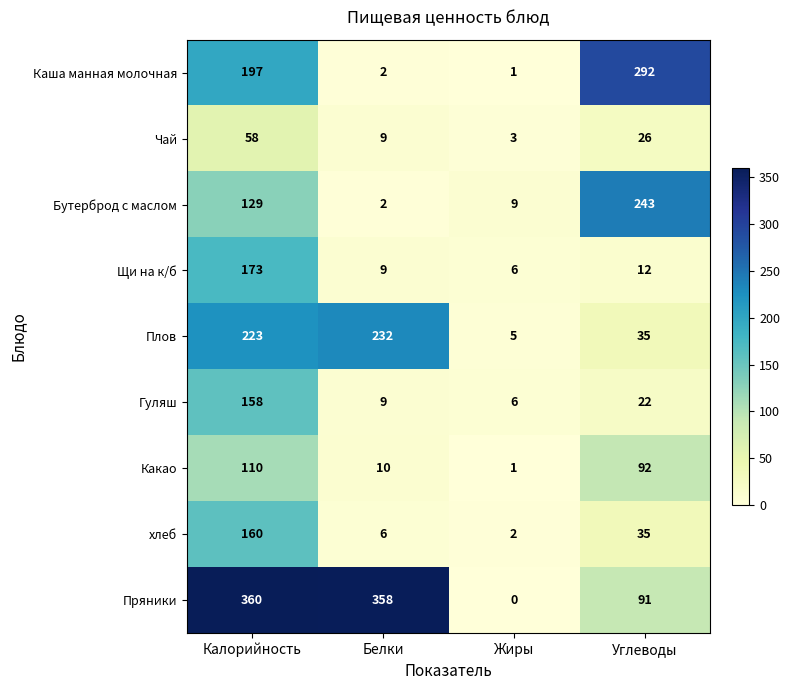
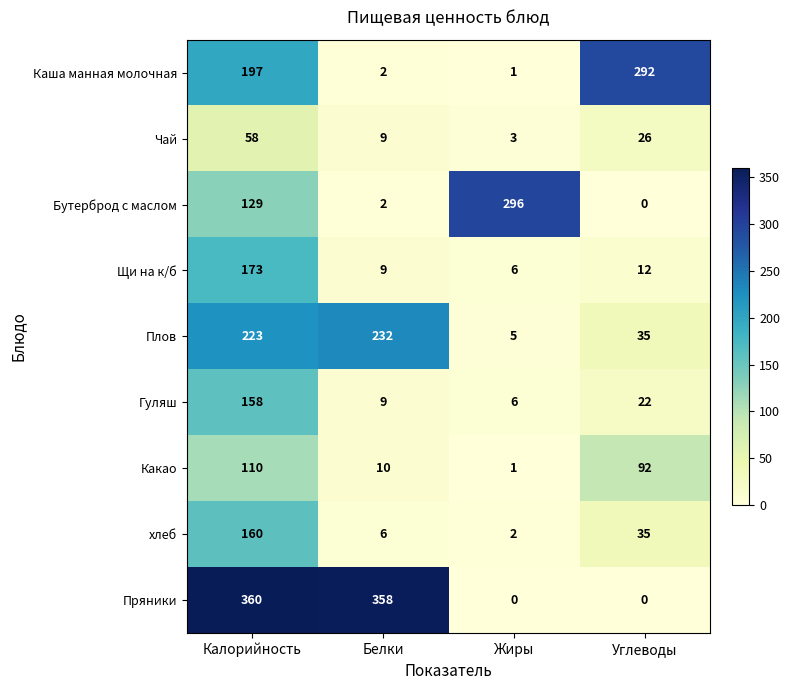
Бутерброд с маслом, Жиры: 9 -> 296
Бутерброд с маслом, Углеводы: 243 -> 0
Пряники, Углеводы: 91 -> 0
